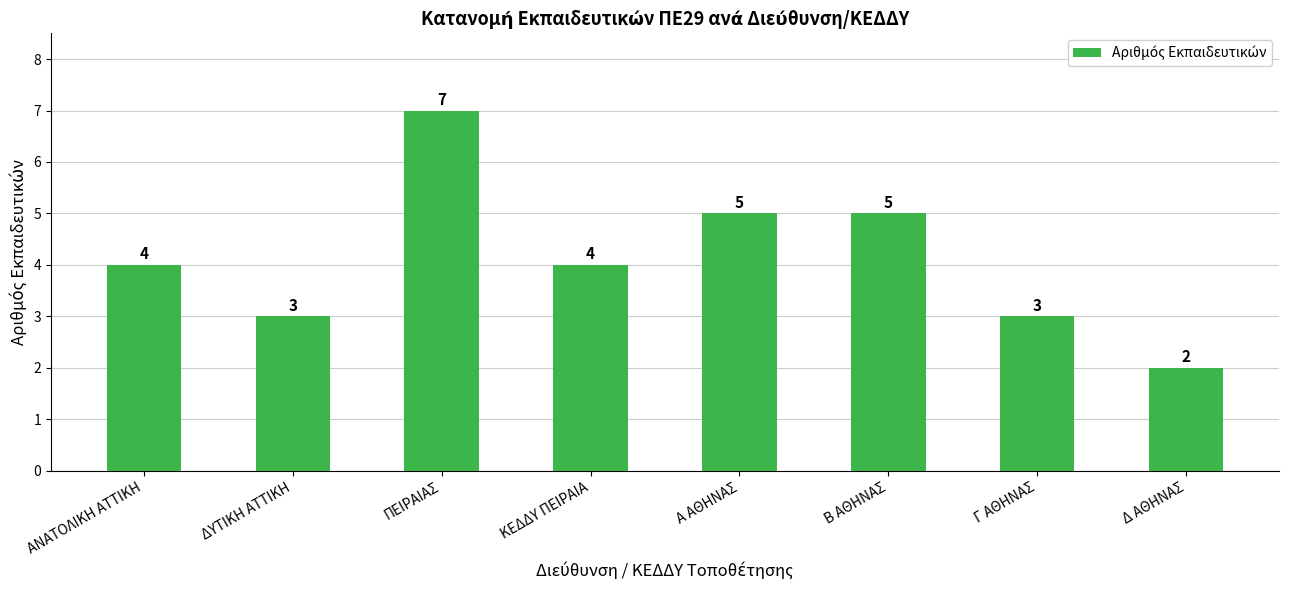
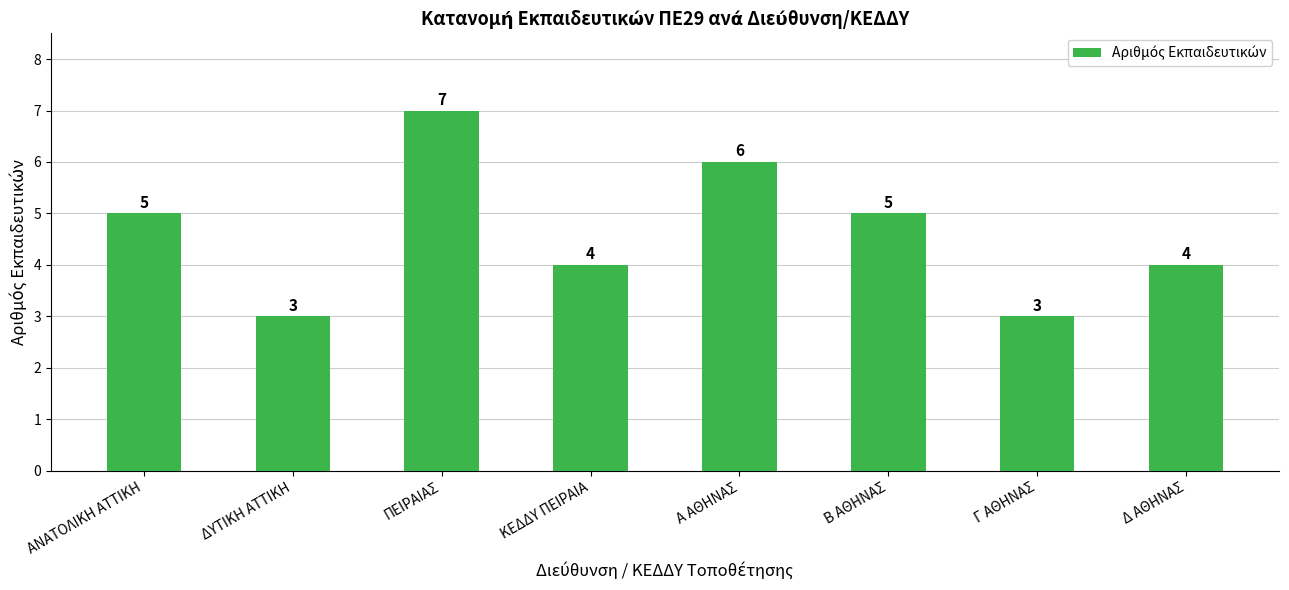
ΑΝΑΤΟΛΙΚΗ ΑΤΤΙΚΗ: 4 -> 5
Α ΑΘΗΝΑΣ: 5 -> 6
Δ ΑΘΗΝΑΣ: 2 -> 4
